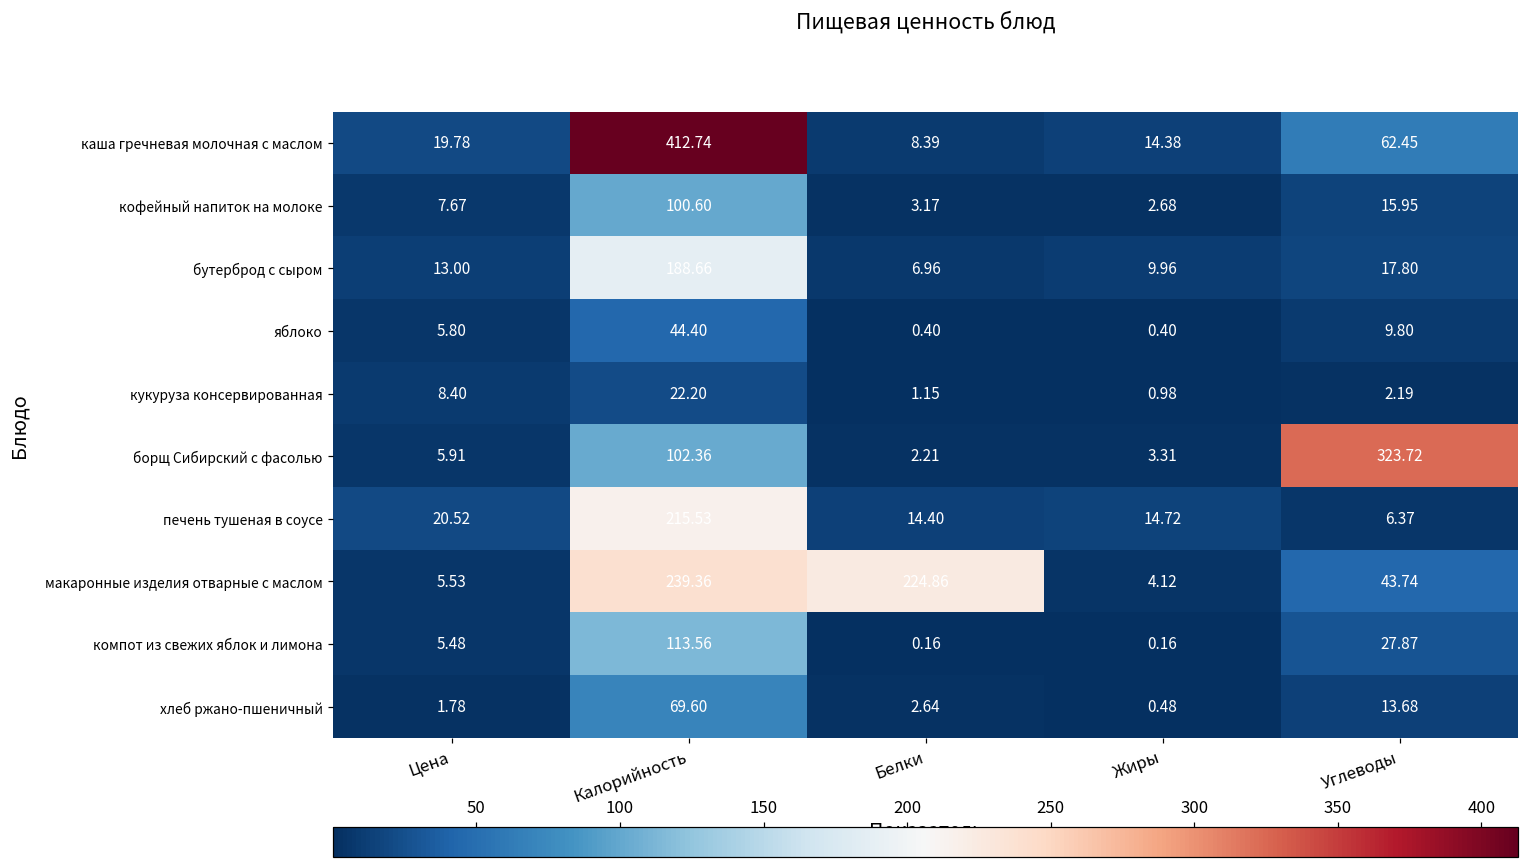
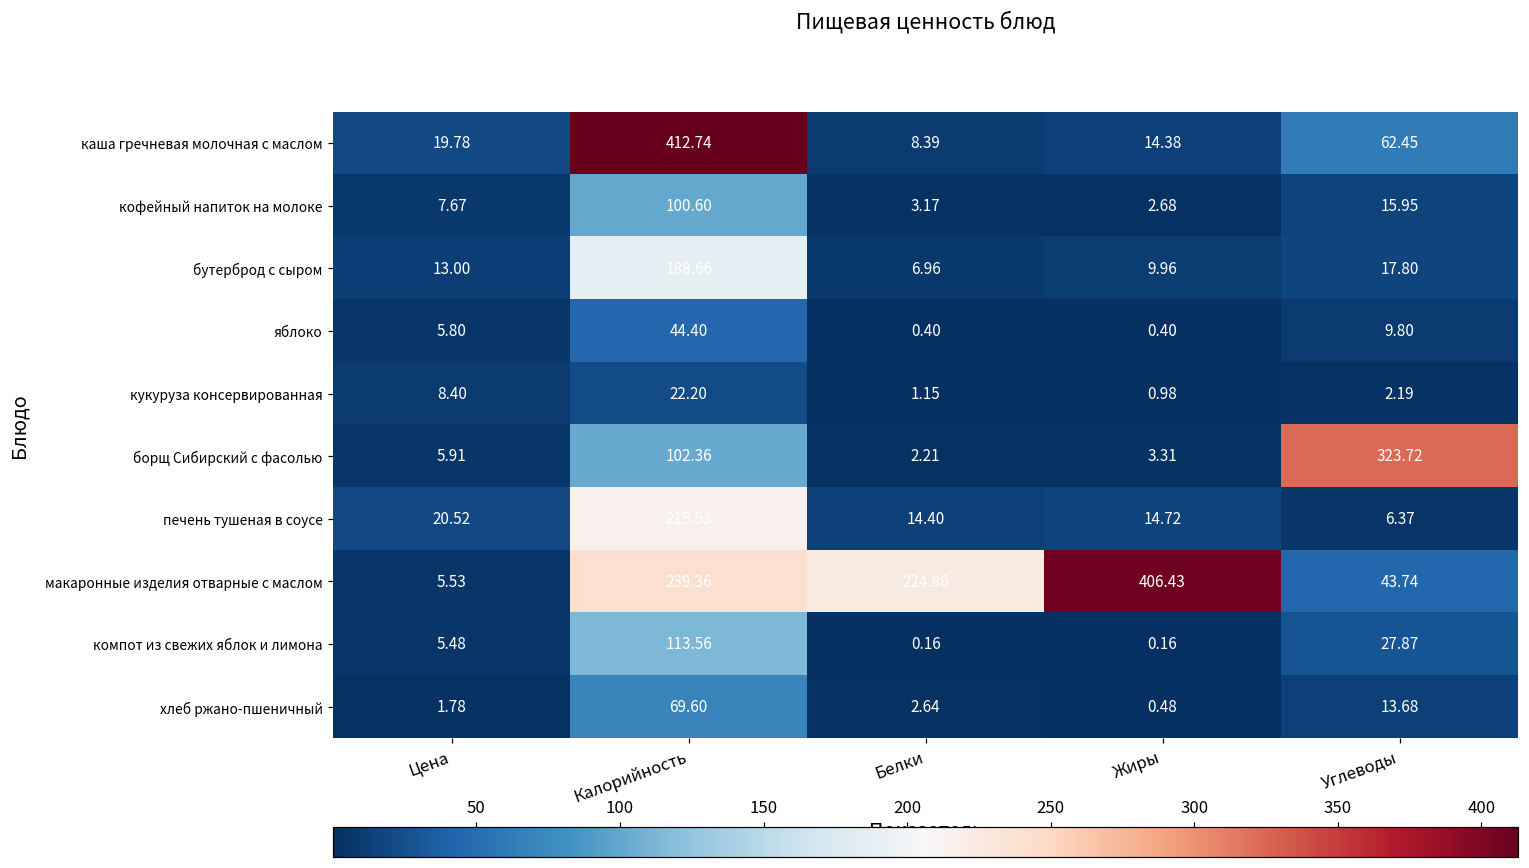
макаронные изделия отварные с маслом, Жиры: 4.12 -> 406.43
